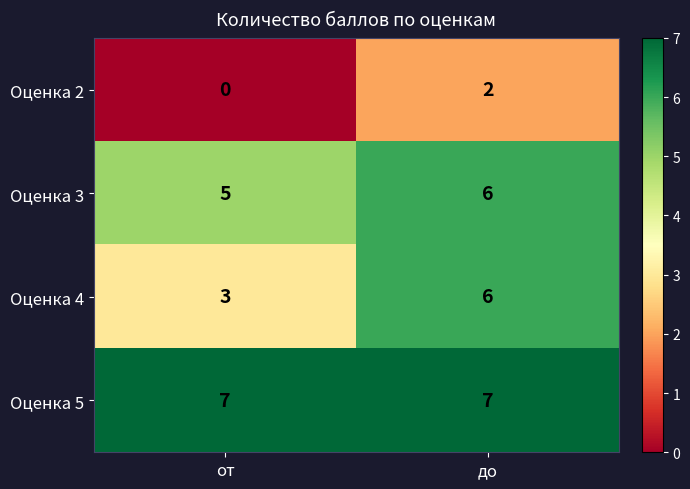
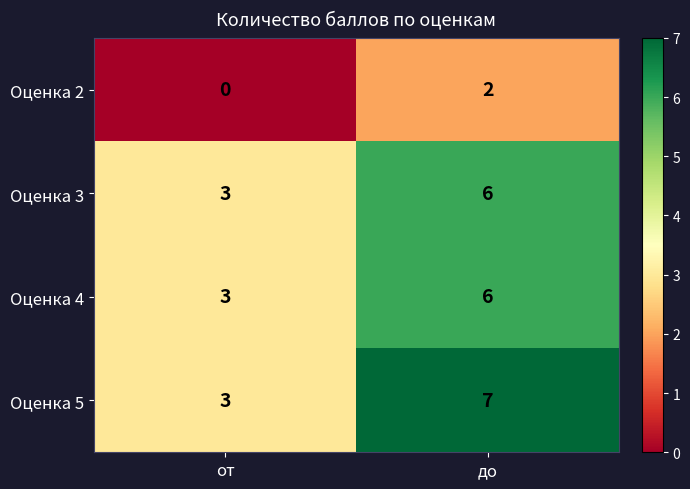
Оценка 3, от: 5 -> 3
Оценка 5, от: 7 -> 3
